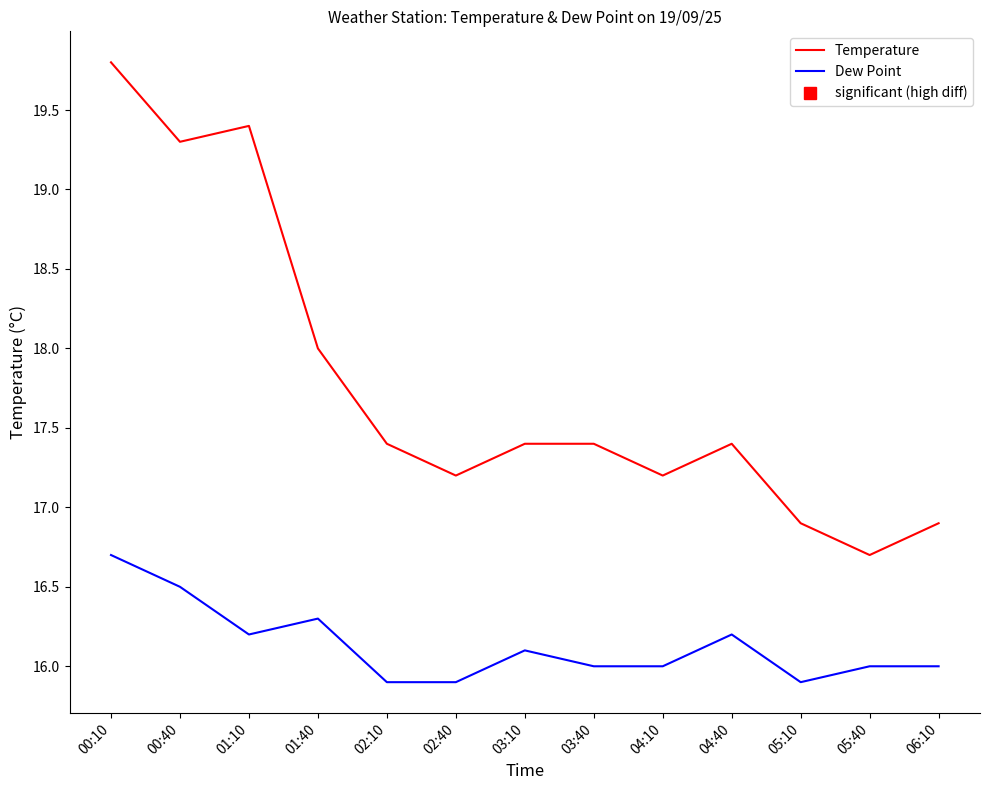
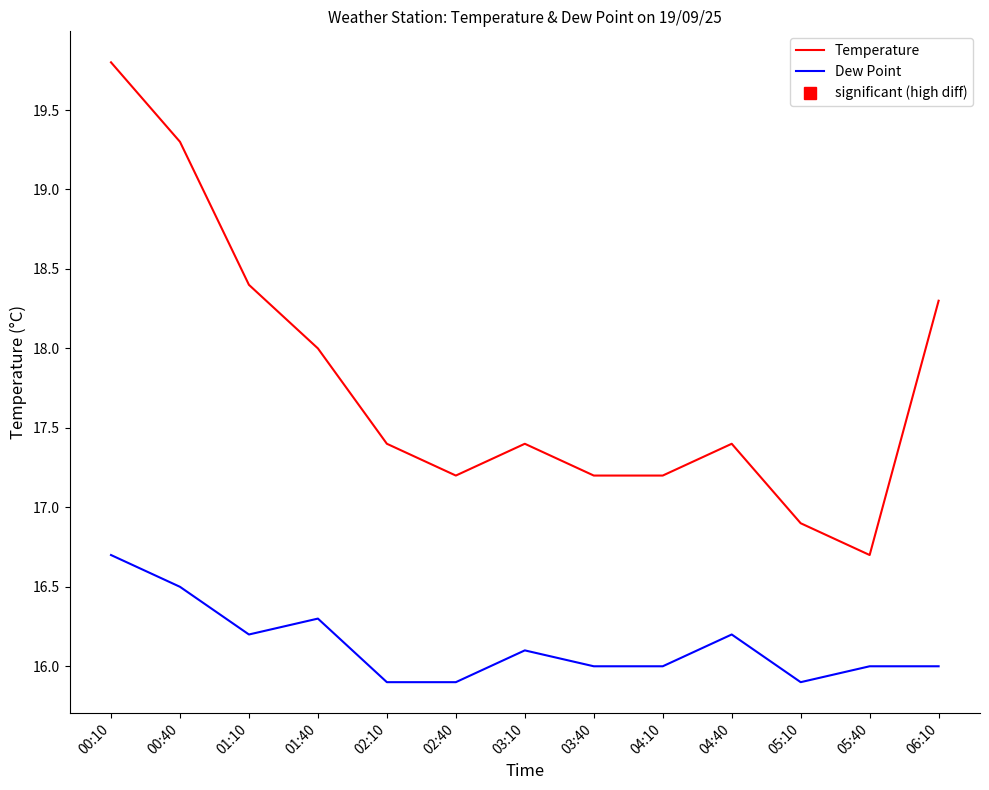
Temperature, 01:10: 19.4 -> 18.4
Temperature, 03:40: 17.4 -> 17.2
Temperature, 06:10: 16.9 -> 18.3
